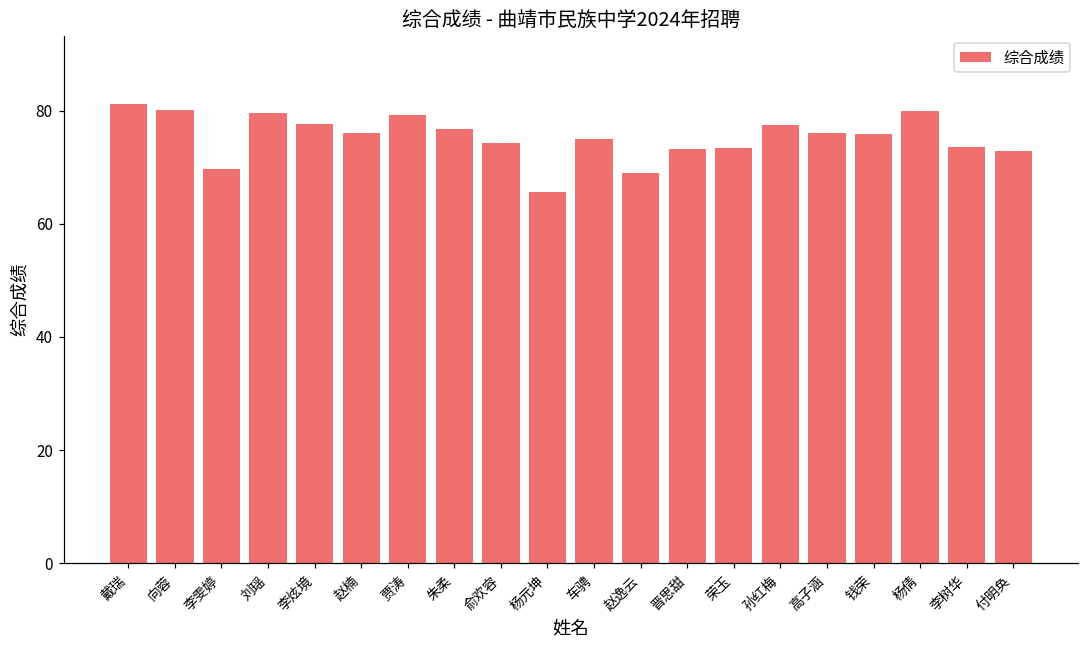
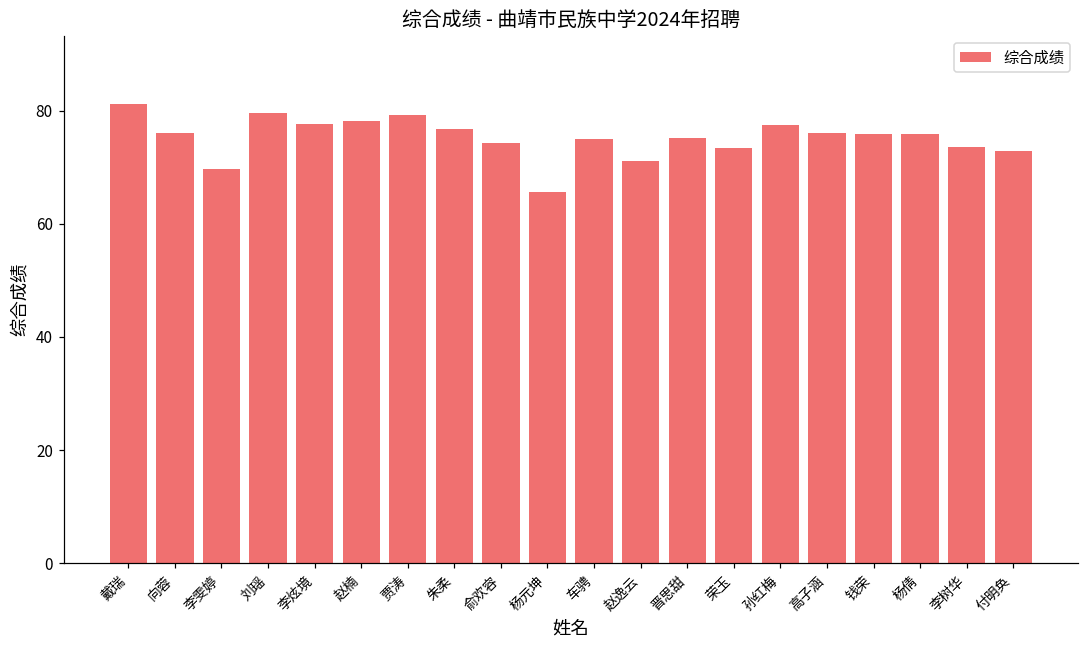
向蓉: 80 -> 76
赵楠: 76 -> 78
赵逸云: 69 -> 71
晋思甜: 73 -> 75
杨倩: 80 -> 76
